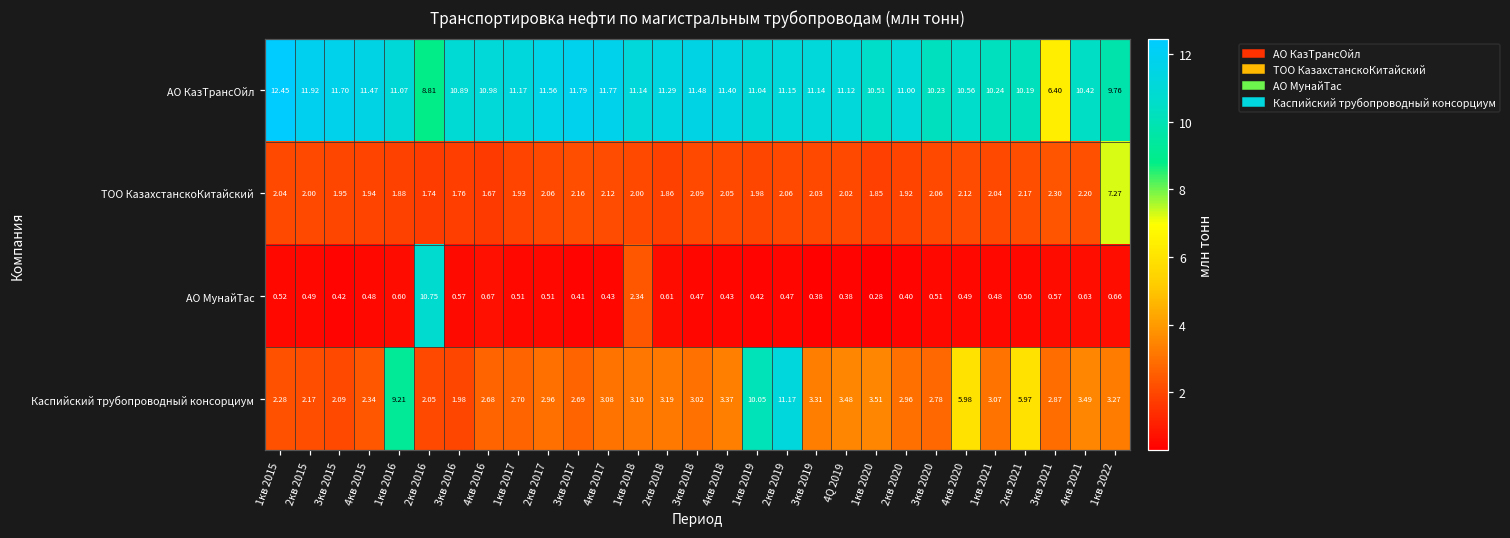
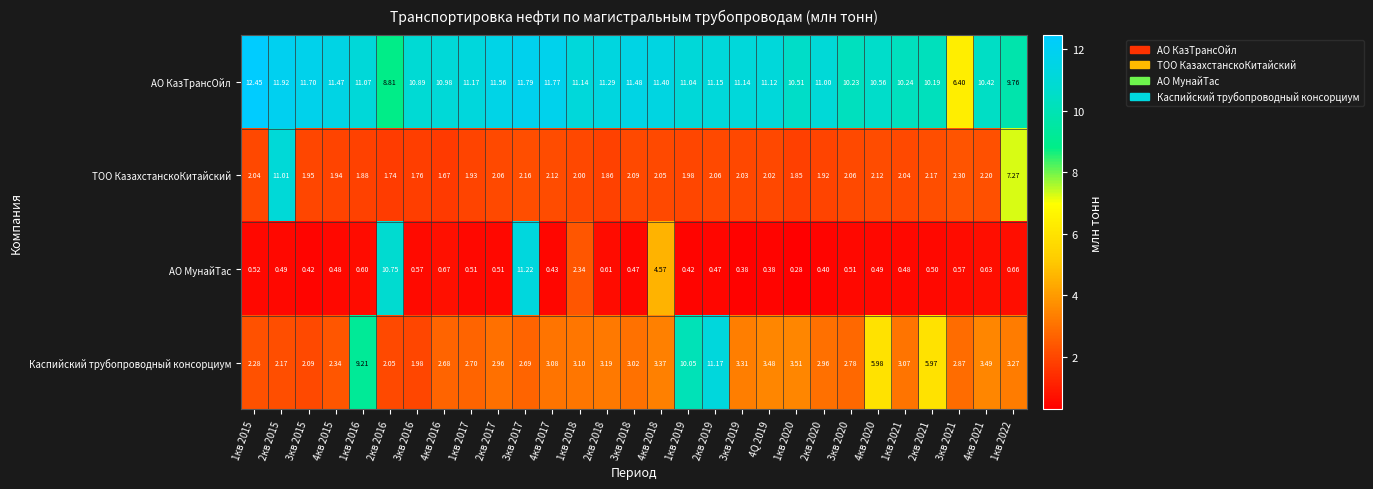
ТОО КазахстанскоКитайский, 2кв 2015: 2.00 -> 11.01
АО МунайТас, 3кв 2017: 0.41 -> 11.22
АО МунайТас, 4кв 2018: 0.43 -> 4.57
